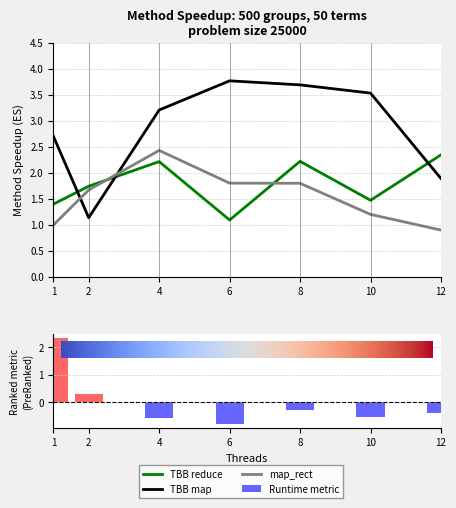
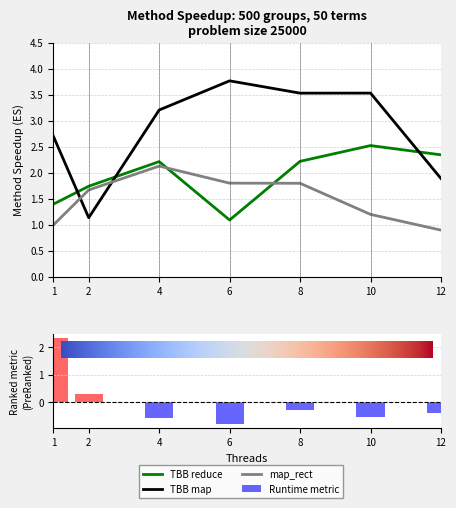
Method Speedup: 500 groups, 50 terms problem size 25000, map_rect, 4: 2.4 -> 2.1
Method Speedup: 500 groups, 50 terms problem size 25000, TBB map, 8: 3.7 -> 3.5
Method Speedup: 500 groups, 50 terms problem size 25000, TBB reduce, 10: 1.5 -> 2.5
